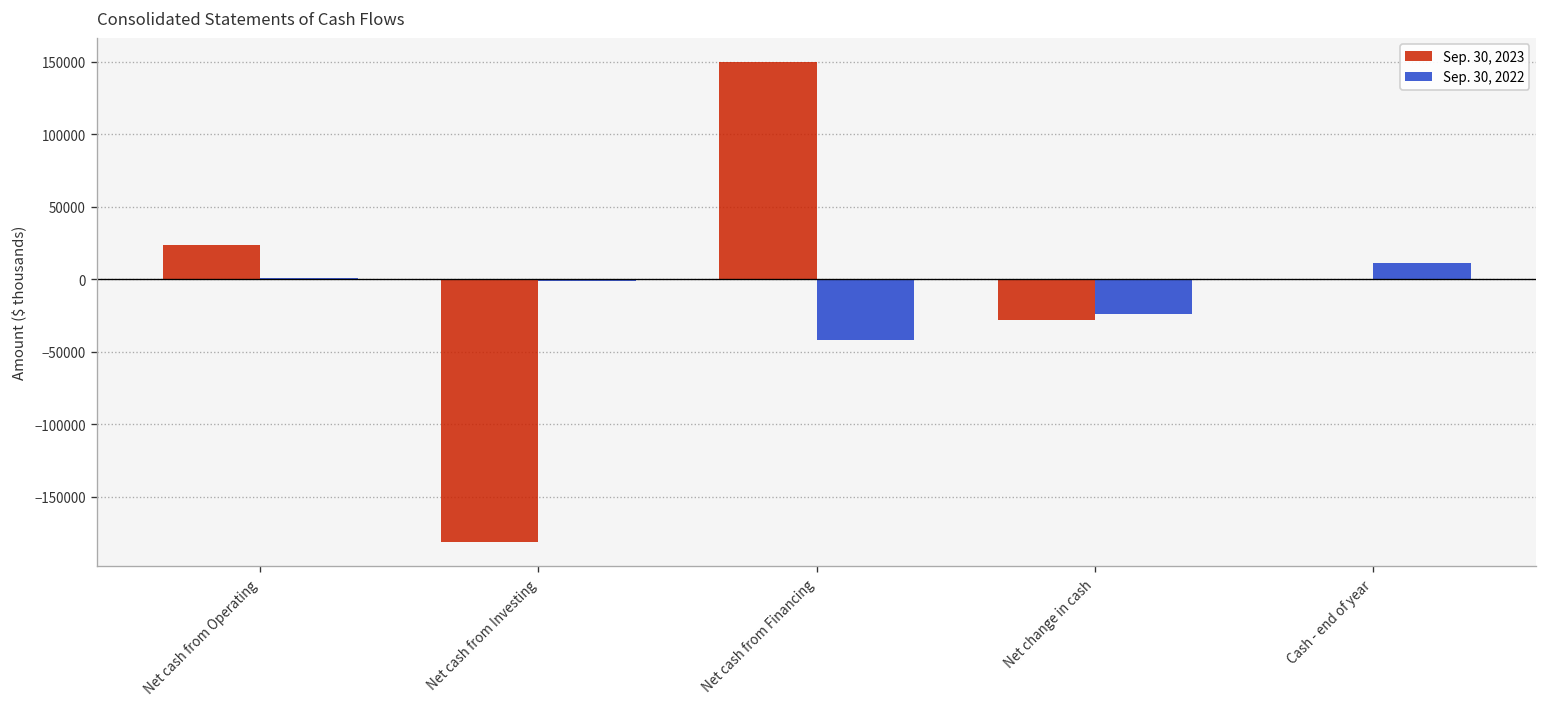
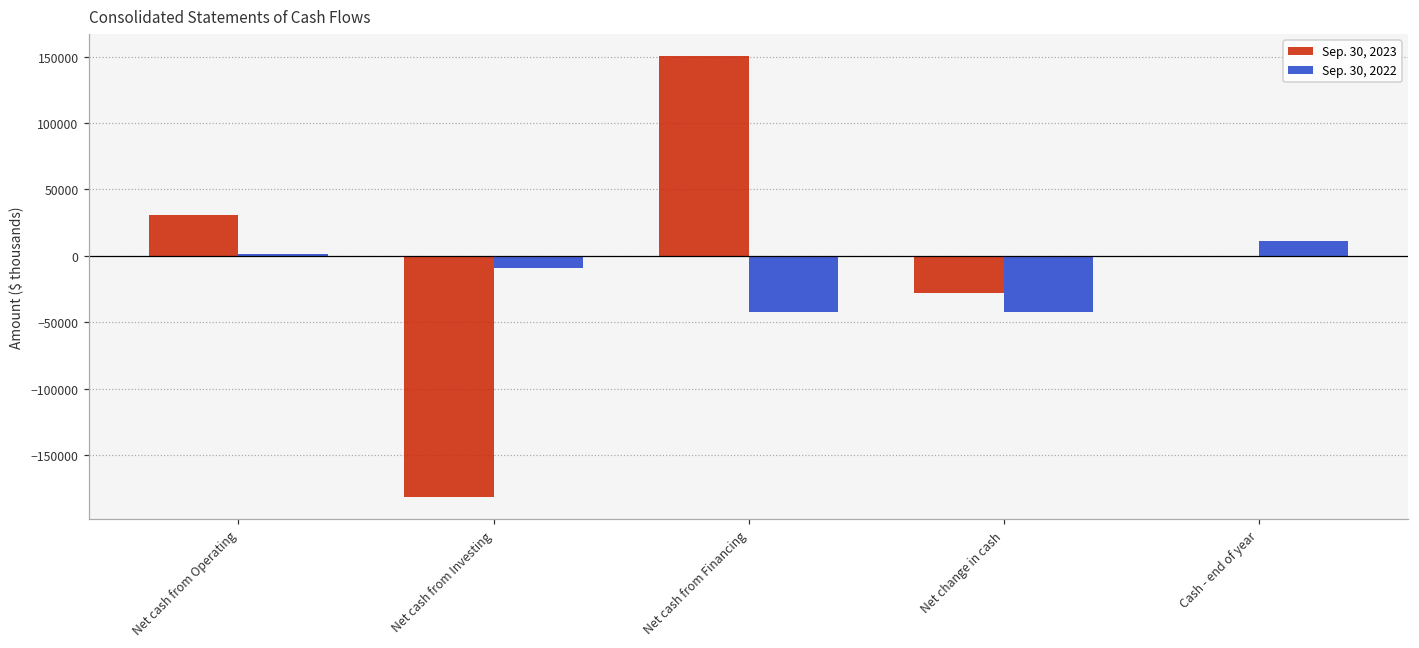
Sep. 30, 2023, Net cash from Operating: 24000 -> 31000
Sep. 30, 2022, Net cash from Investing: -1000 -> -9000
Sep. 30, 2022, Net change in cash: -24000 -> -42000
